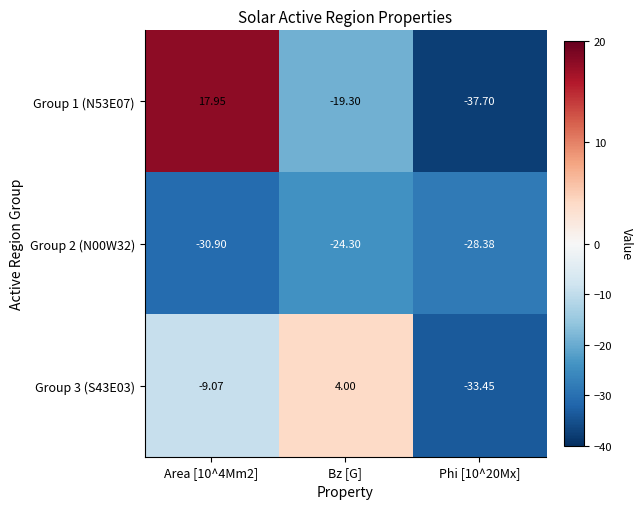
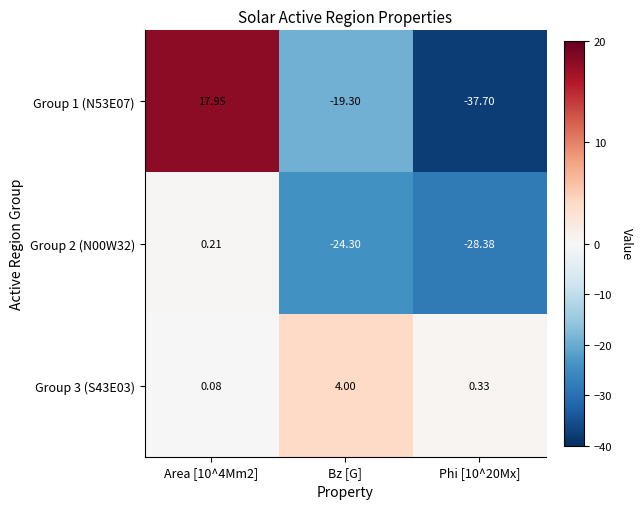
Group 2 (N00W32), Area [10^4Mm2]: -30.90 -> 0.21
Group 3 (S43E03), Area [10^4Mm2]: -9.07 -> 0.08
Group 3 (S43E03), Phi [10^20Mx]: -33.45 -> 0.33
